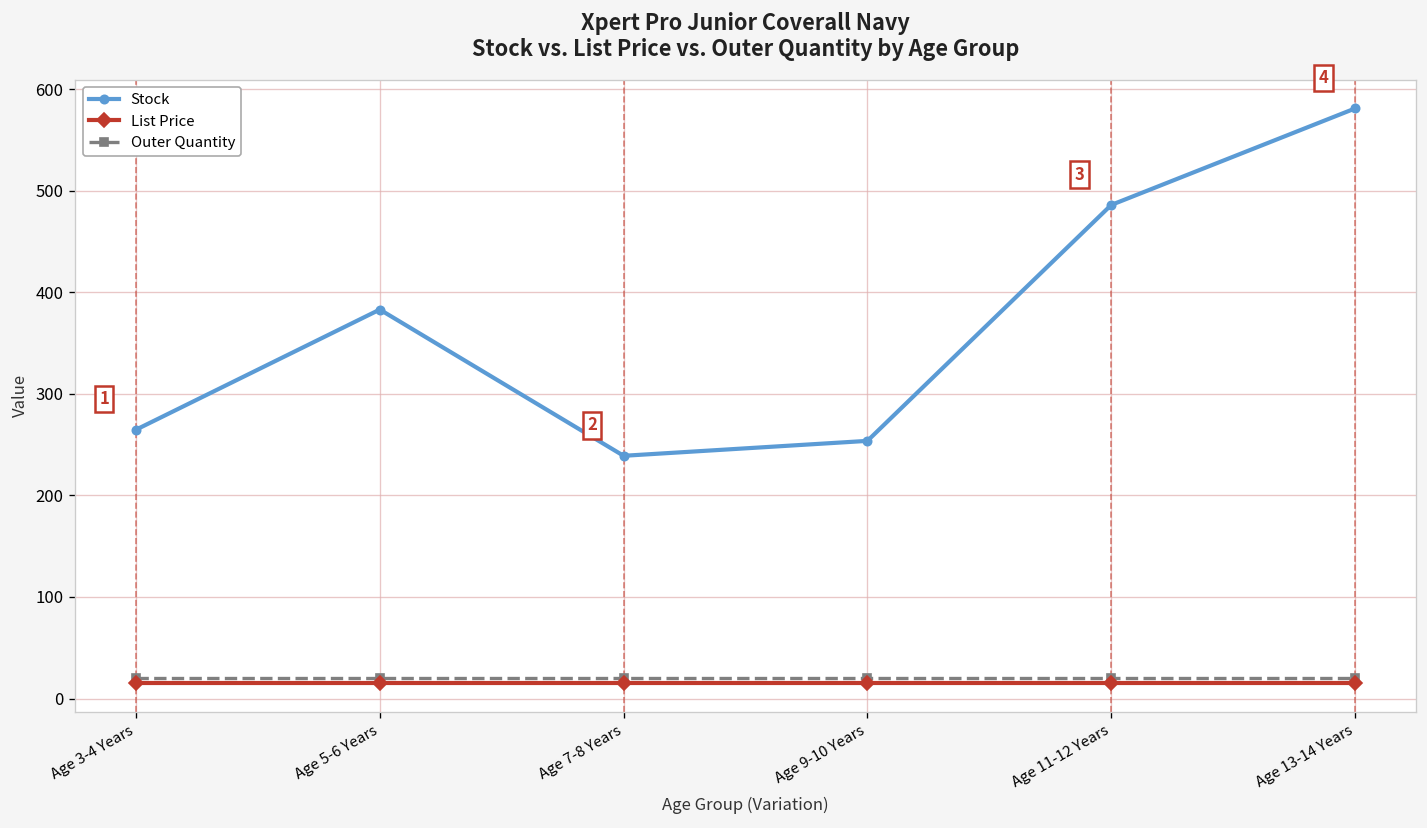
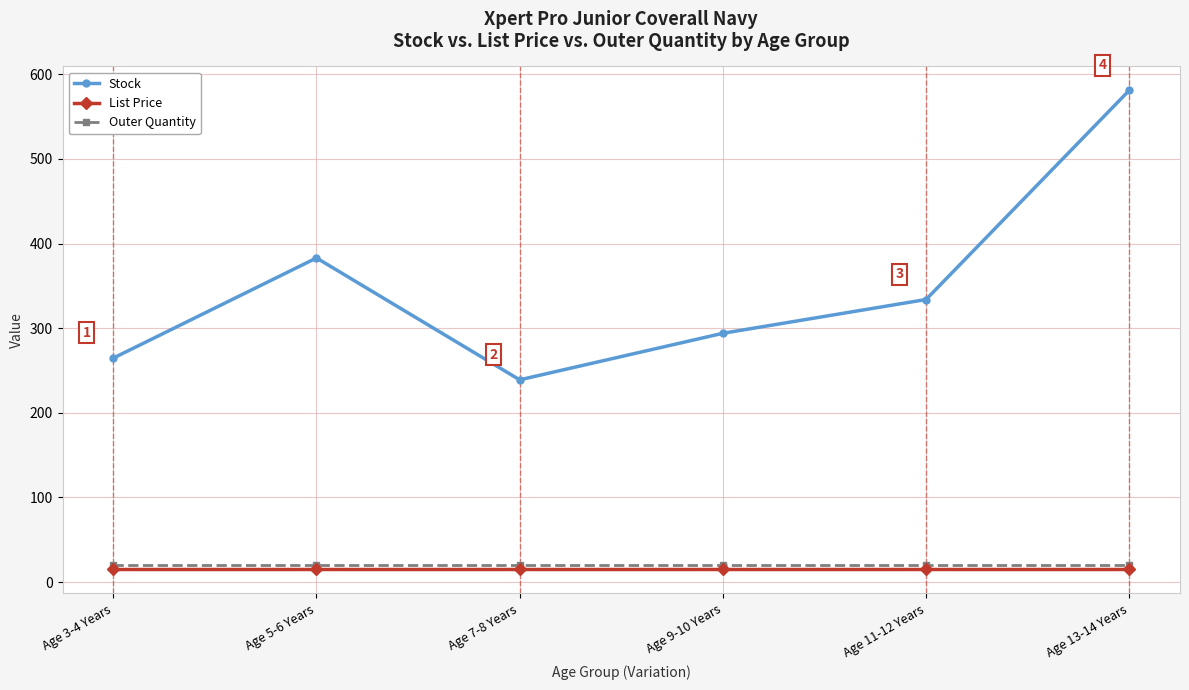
Stock, Age 9-10 Years: 250 -> 290
Stock, Age 11-12 Years: 490 -> 330
